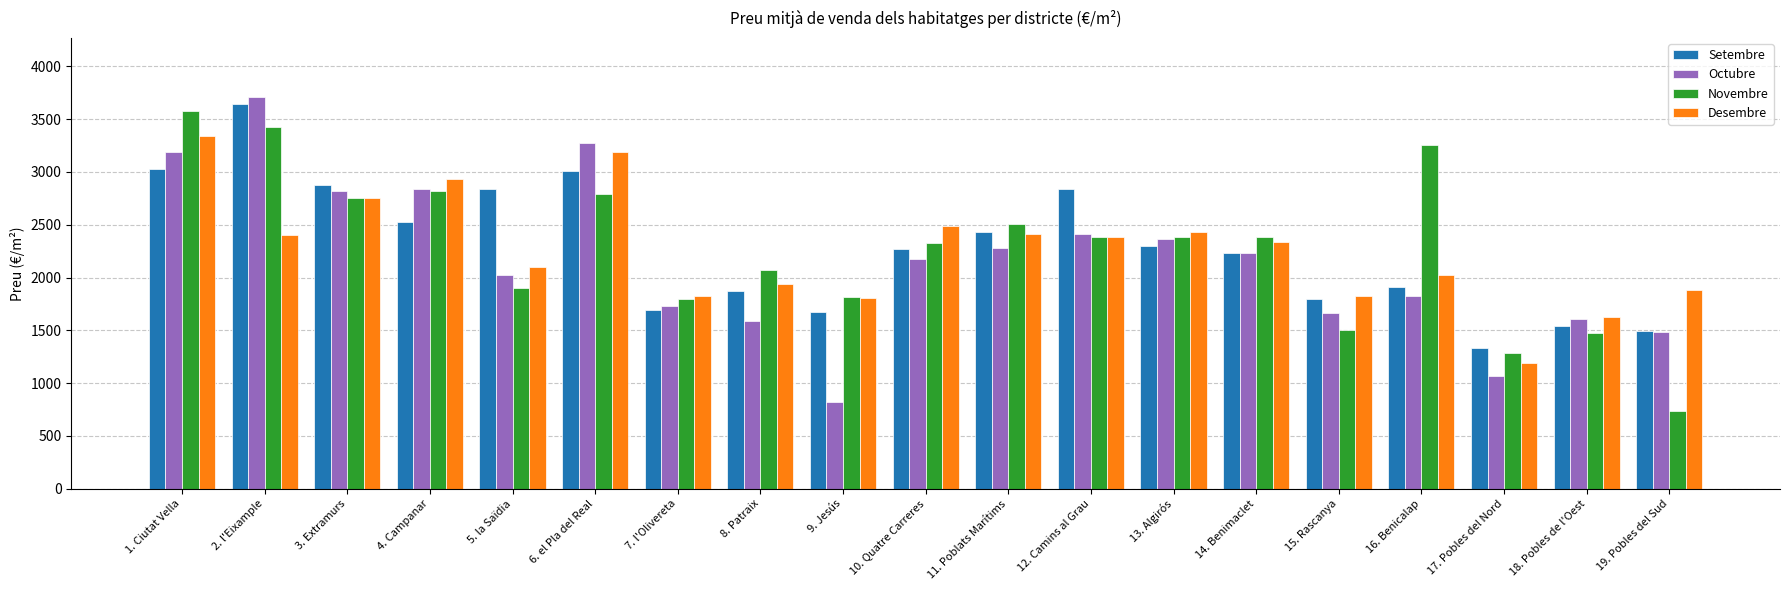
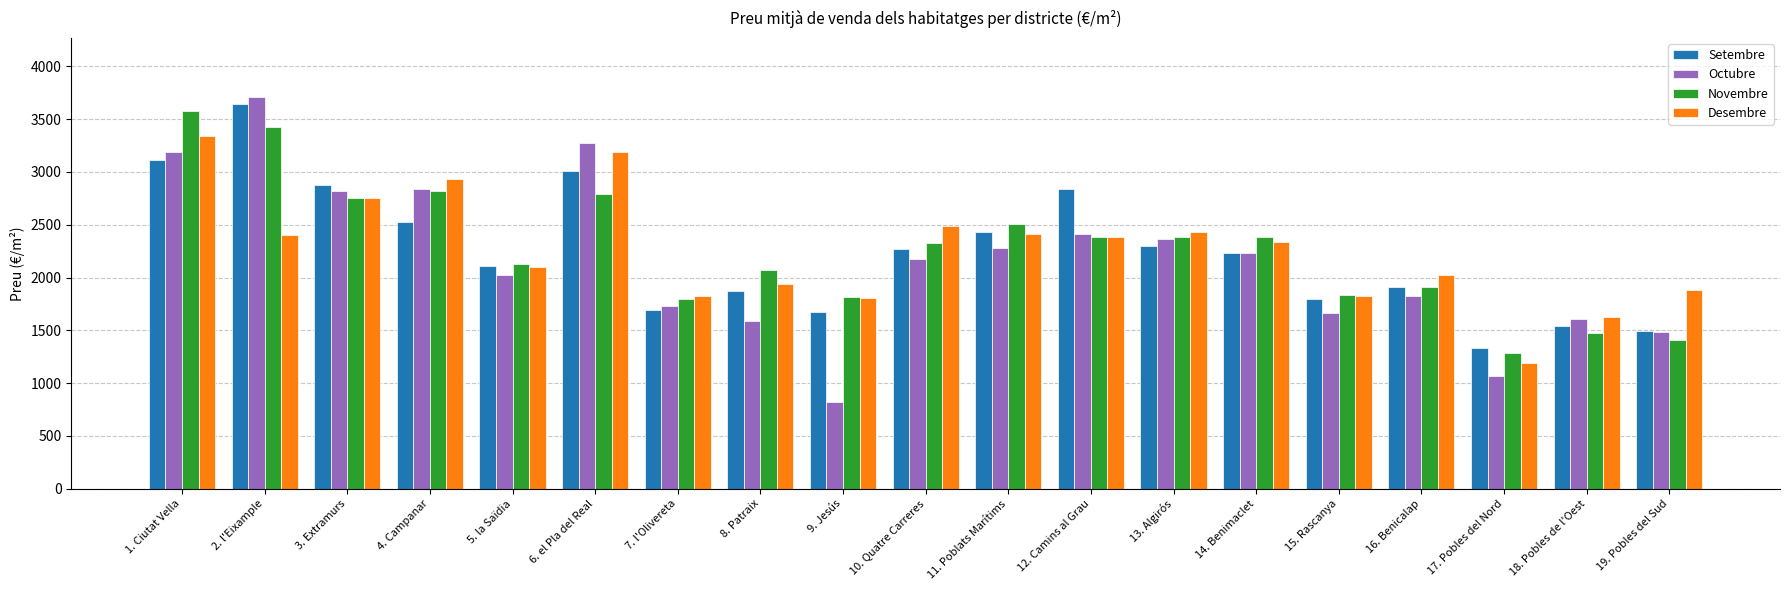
Setembre, 1. Ciutat Vella: 3030 -> 3110
Setembre, 5. la Saïdia: 2830 -> 2110
Novembre, 5. la Saïdia: 1900 -> 2130
Novembre, 15. Rascanya: 1500 -> 1840
Novembre, 16. Benicalap: 3250 -> 1910
Novembre, 19. Pobles del Sud: 740 -> 1410
